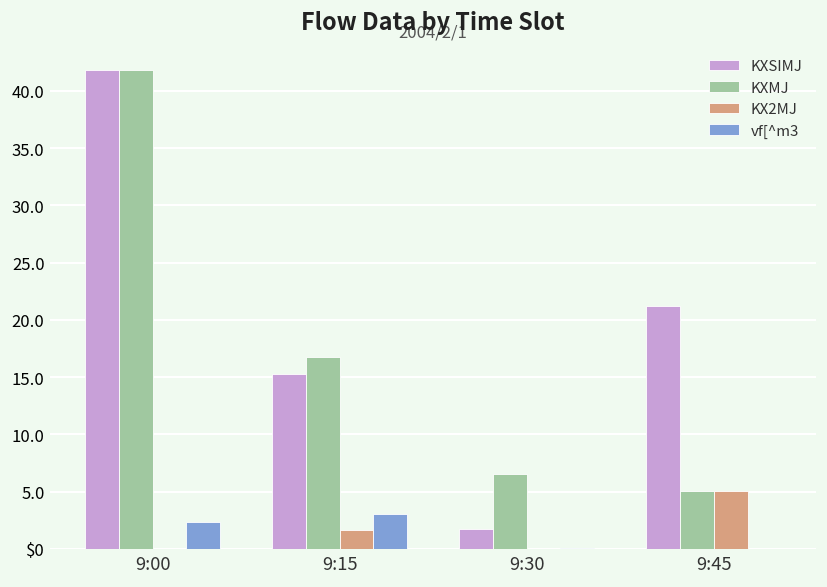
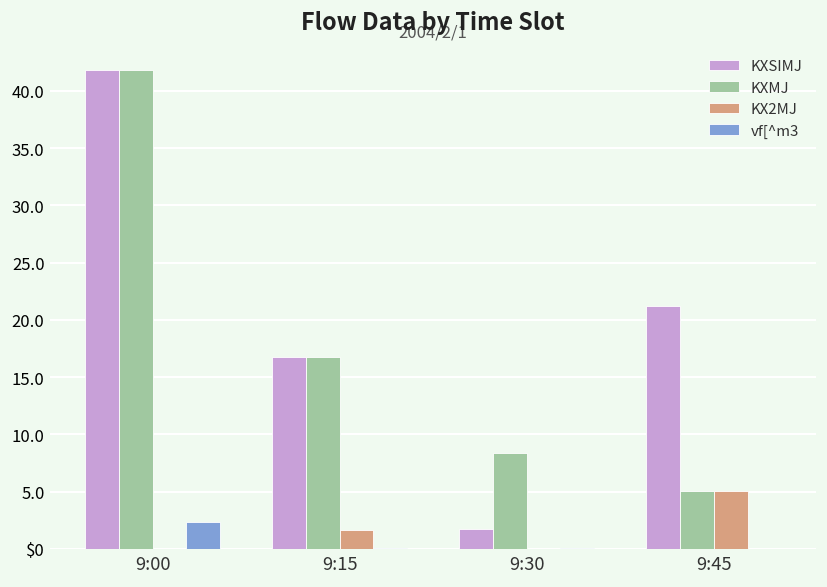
KXSIMJ, 9:15: 15 -> 17
vf[^m3, 9:15: 3 -> 0
KXMJ, 9:30: 7 -> 8
